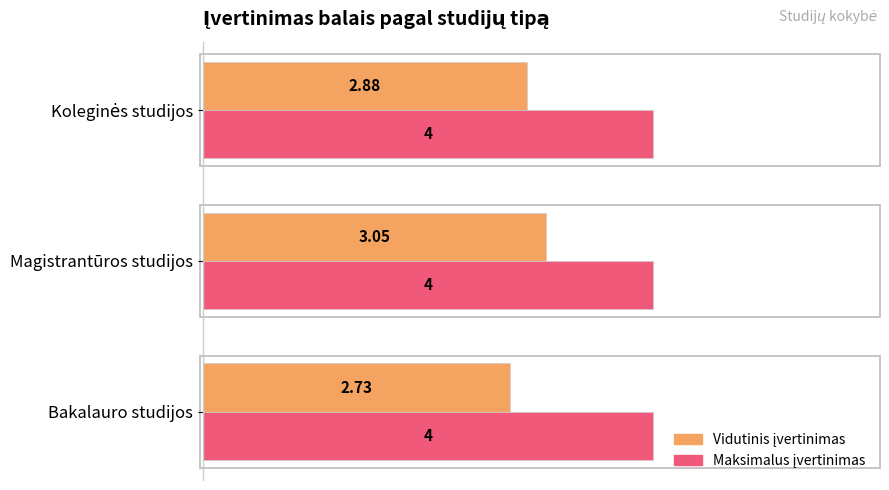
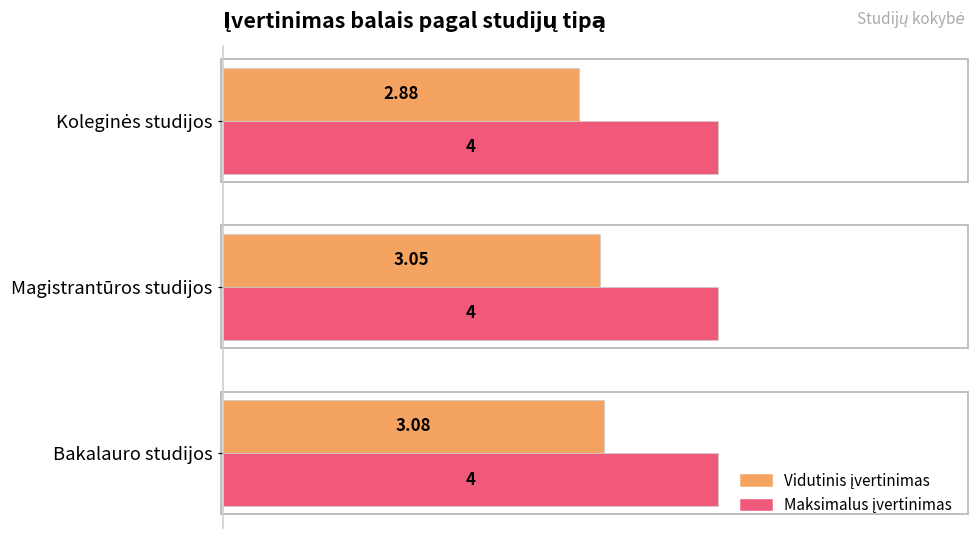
Vidutinis įvertinimas, Bakalauro studijos: 2.73 -> 3.08
